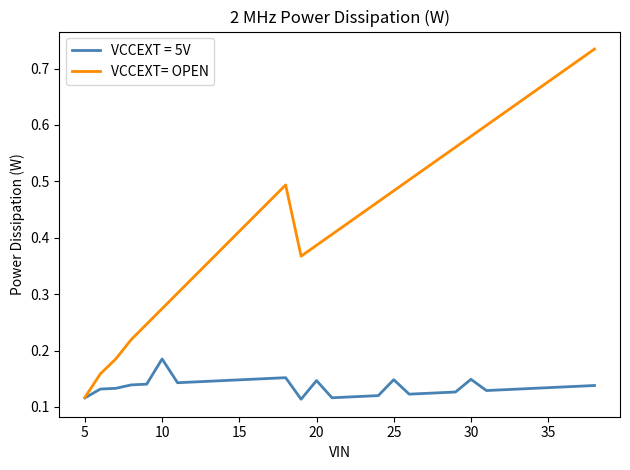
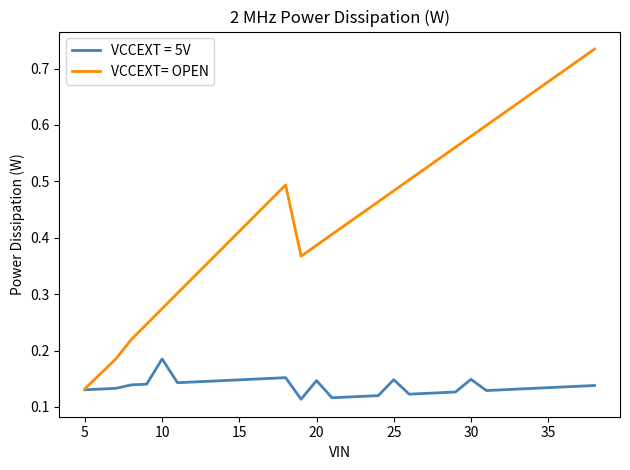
VCCEXT = 5V, 5: 0.12 -> 0.13
VCCEXT= OPEN, 5: 0.12 -> 0.13
